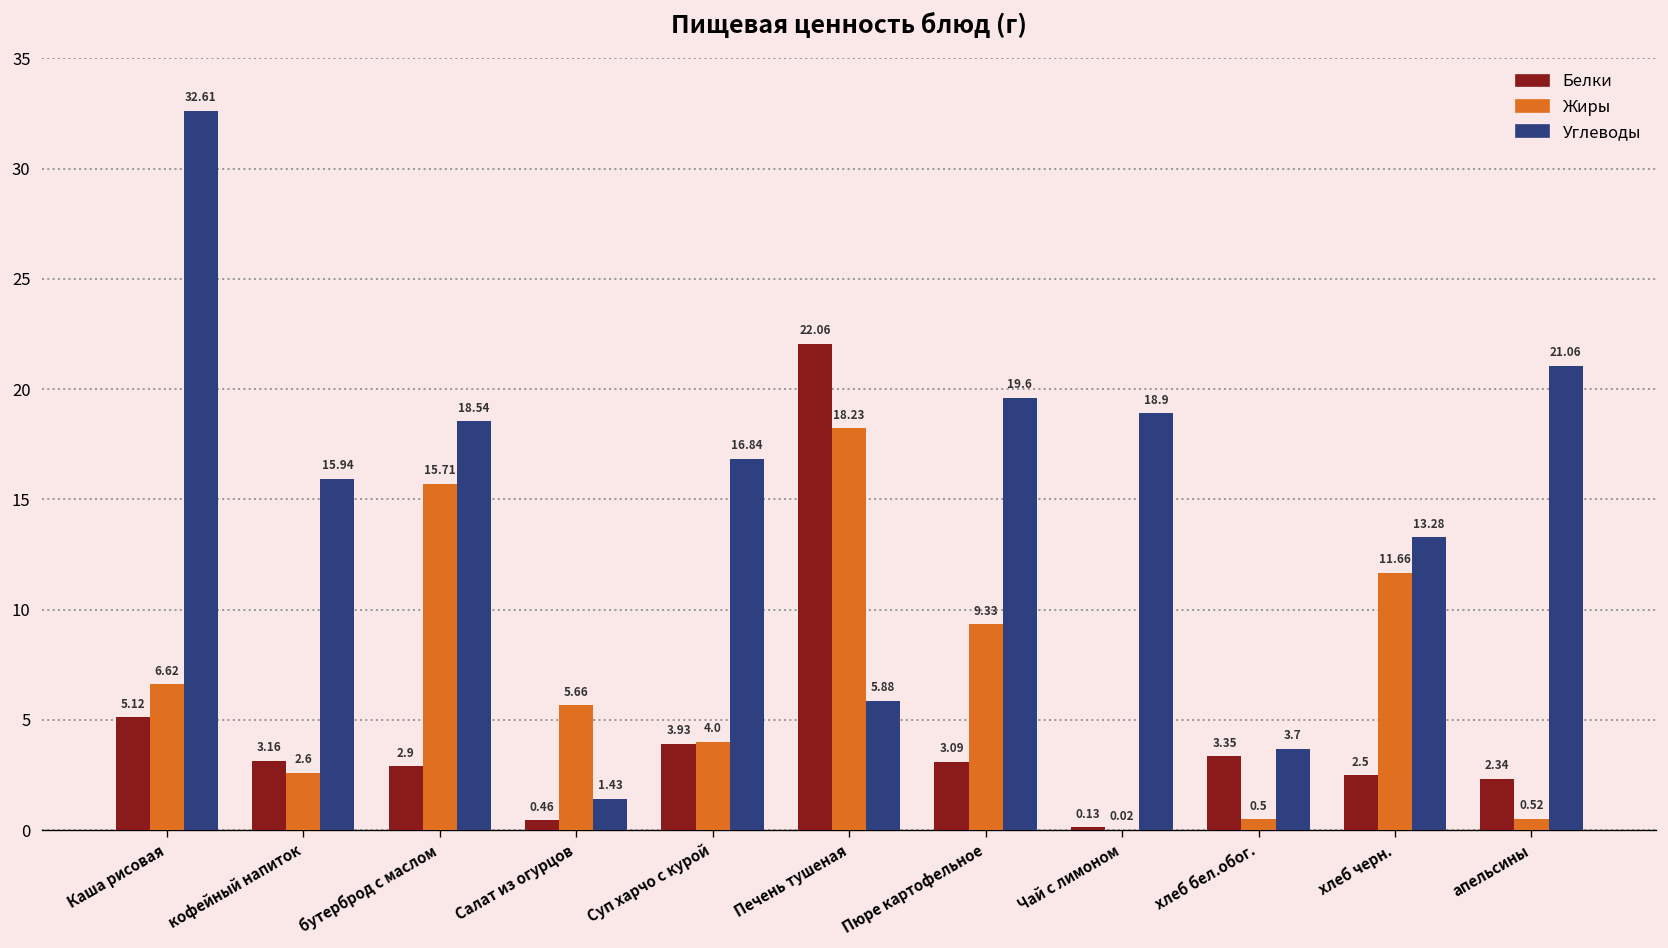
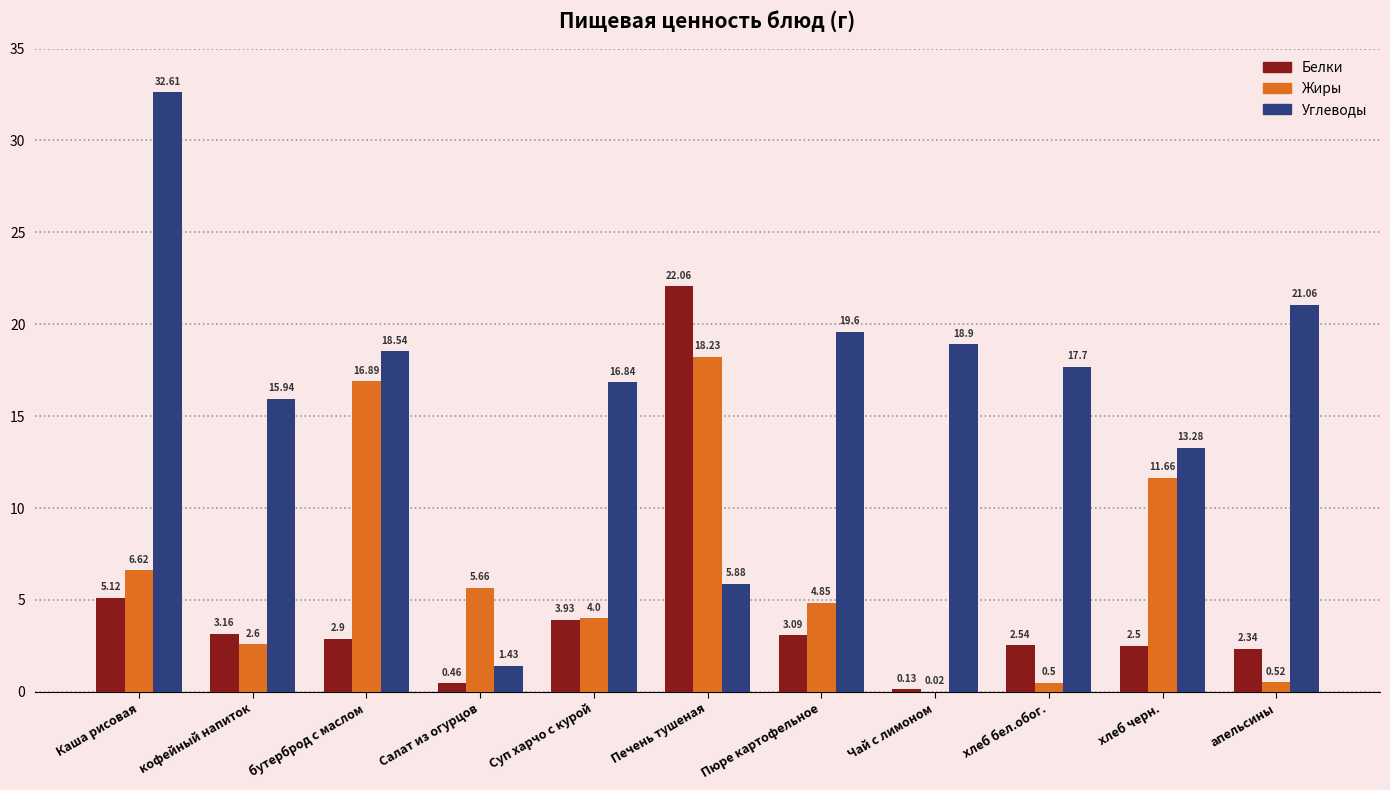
Жиры, бутерброд с маслом: 15.71 -> 16.89
Жиры, Пюре картофельное: 9.33 -> 4.85
Белки, хлеб бел.обог.: 3.35 -> 2.54
Углеводы, хлеб бел.обог.: 3.7 -> 17.7
